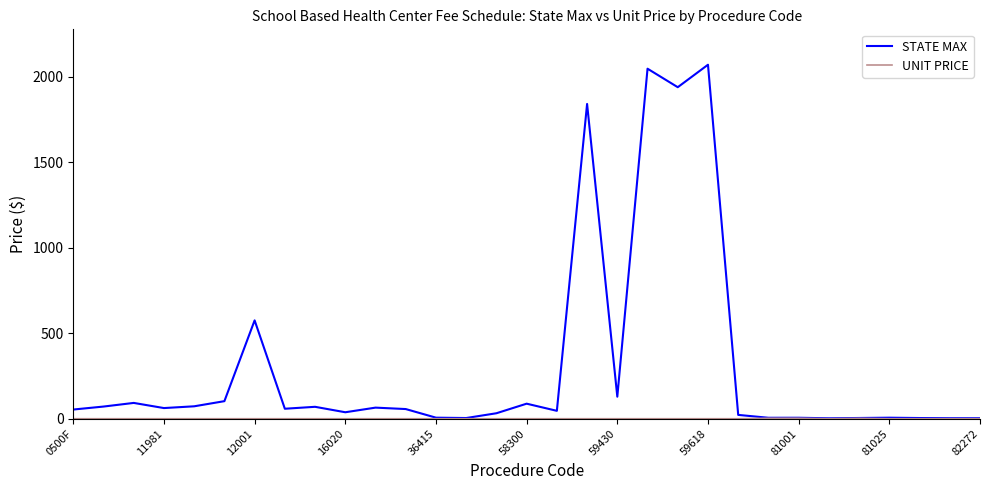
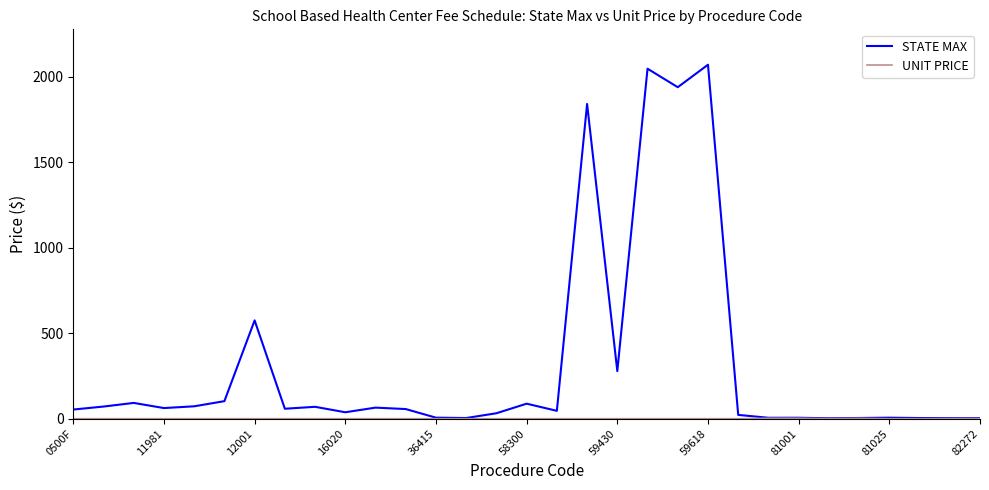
STATE MAX, 59430: 130 -> 280
